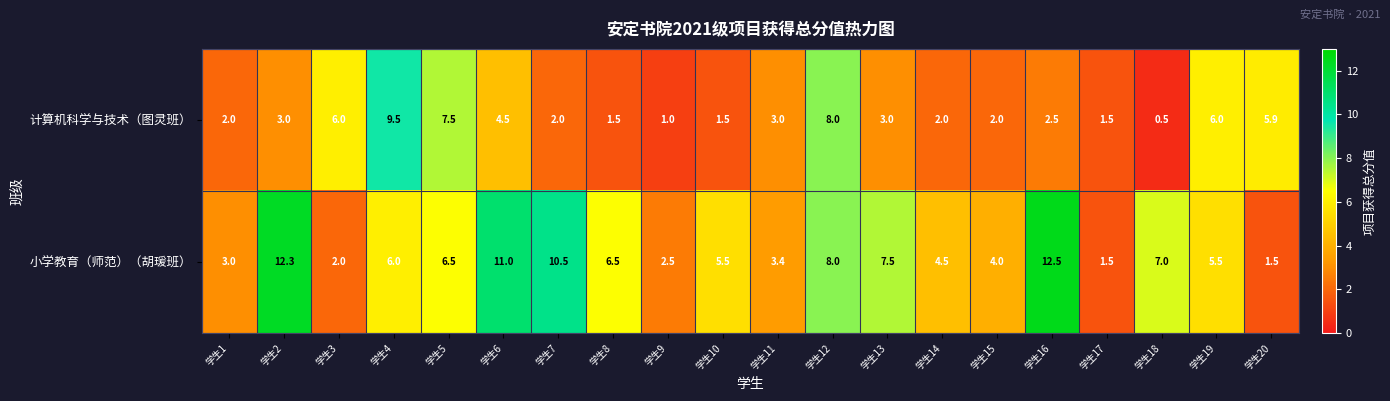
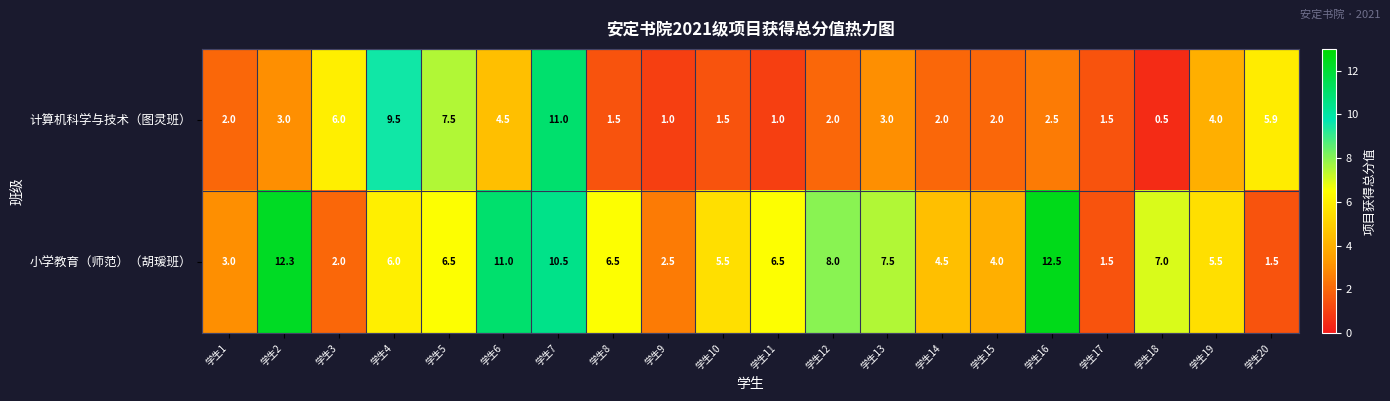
计算机科学与技术（图灵班）, 学生7: 2.0 -> 11.0
计算机科学与技术（图灵班）, 学生11: 3.0 -> 1.0
计算机科学与技术（图灵班）, 学生12: 8.0 -> 2.0
计算机科学与技术（图灵班）, 学生19: 6.0 -> 4.0
小学教育（师范）（胡瑗班）, 学生11: 3.4 -> 6.5
